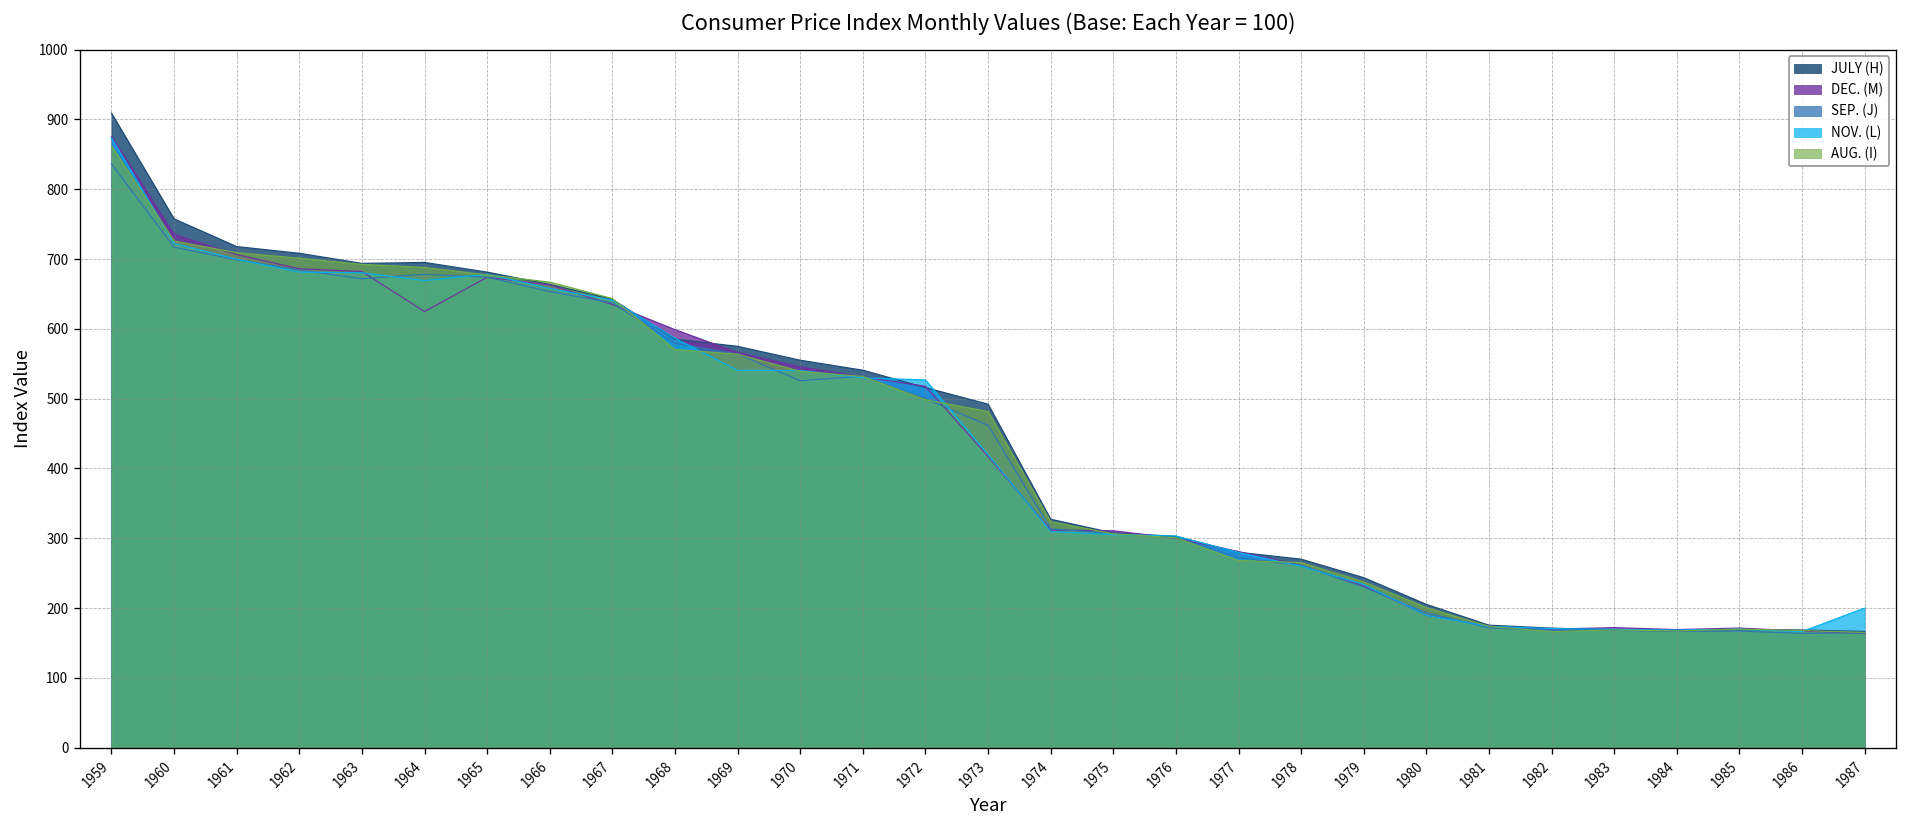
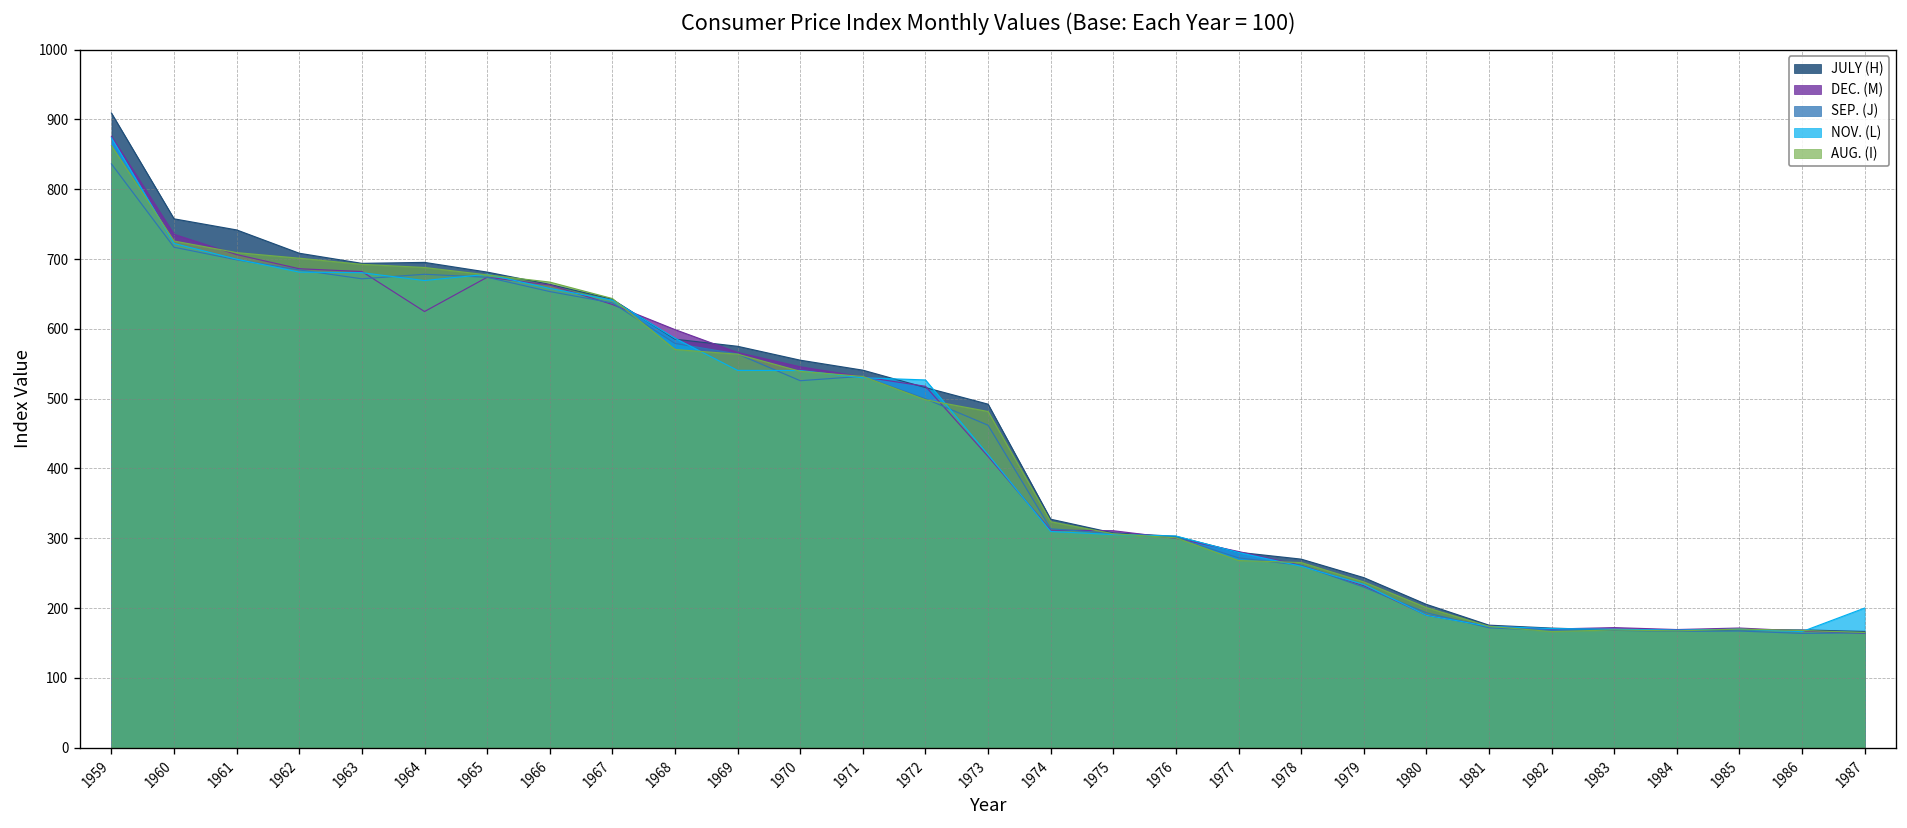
JULY (H), 1961: 720 -> 740
